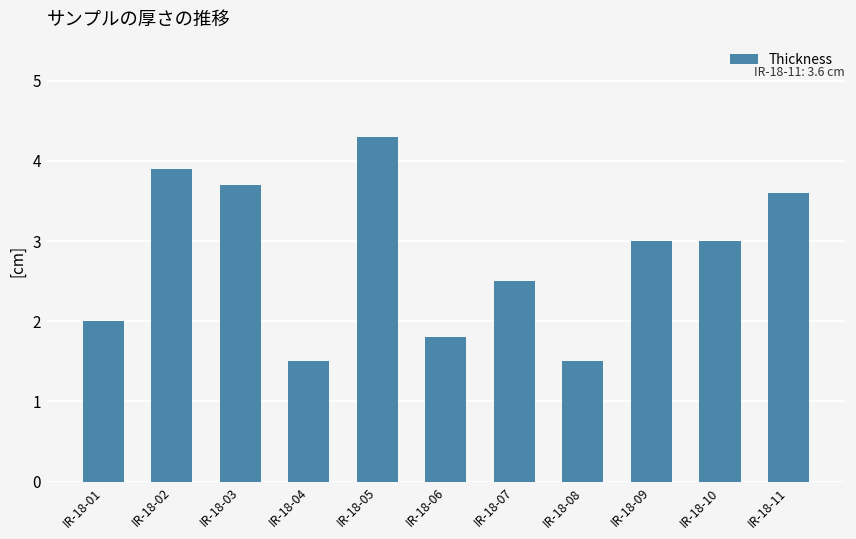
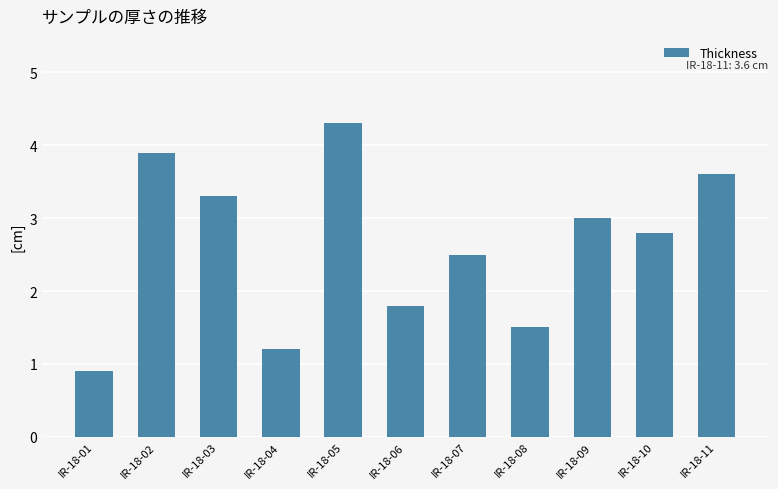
IR-18-01: 2.0 -> 0.9
IR-18-03: 3.7 -> 3.3
IR-18-04: 1.5 -> 1.2
IR-18-10: 3.0 -> 2.8
